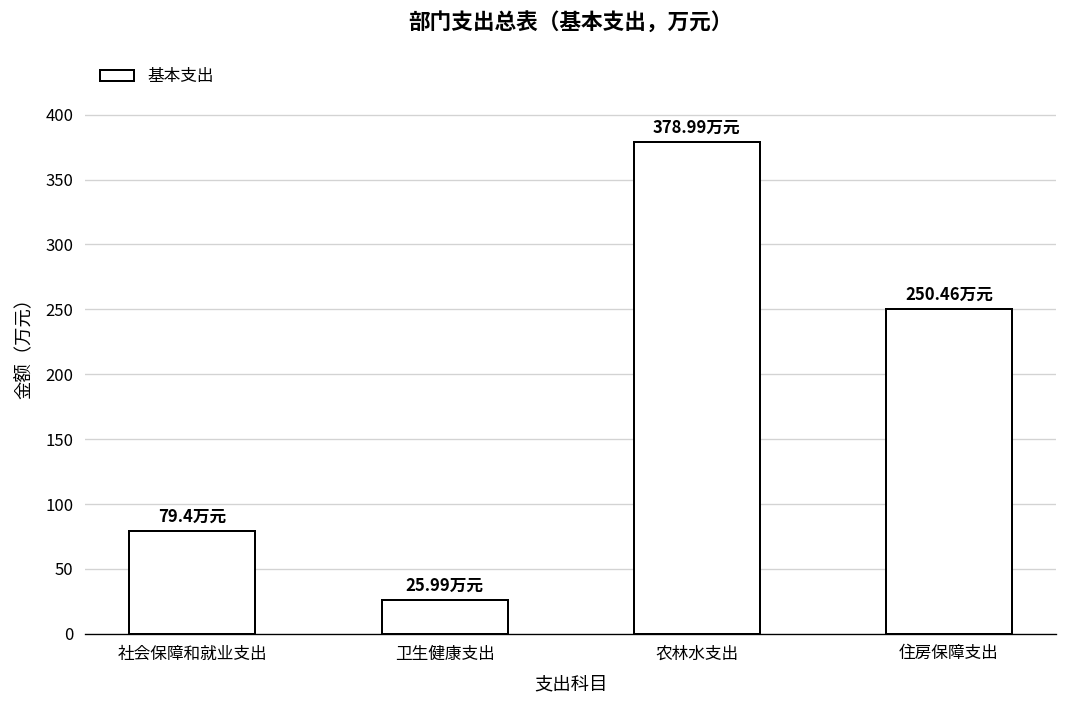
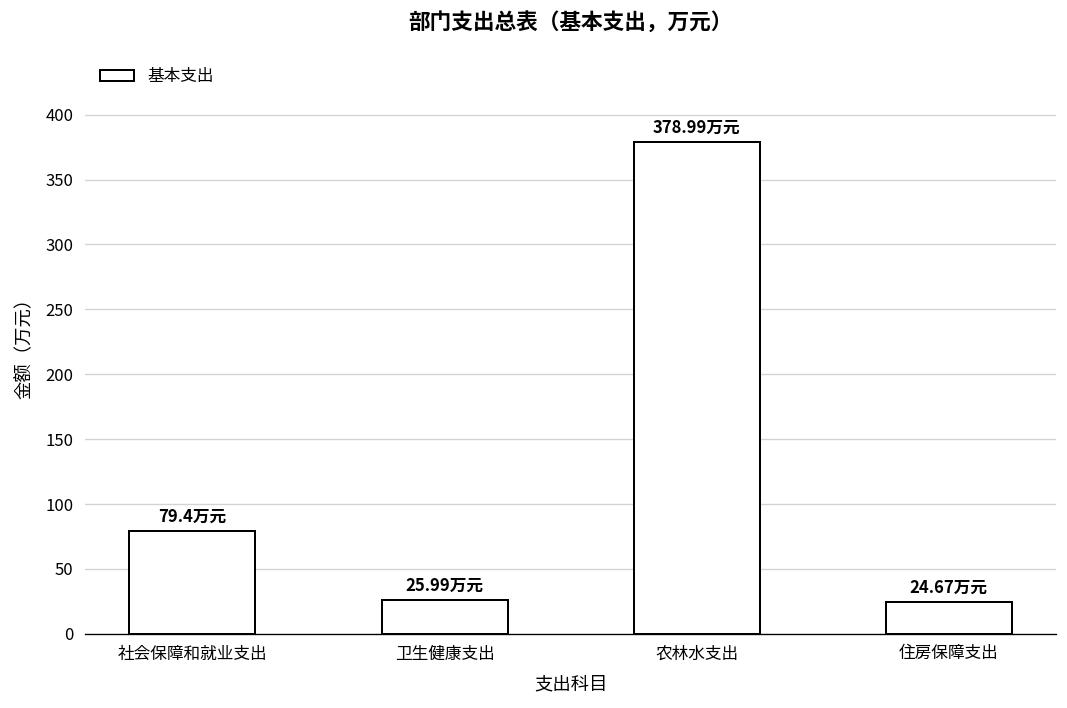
住房保障支出: 250.46 -> 24.67
